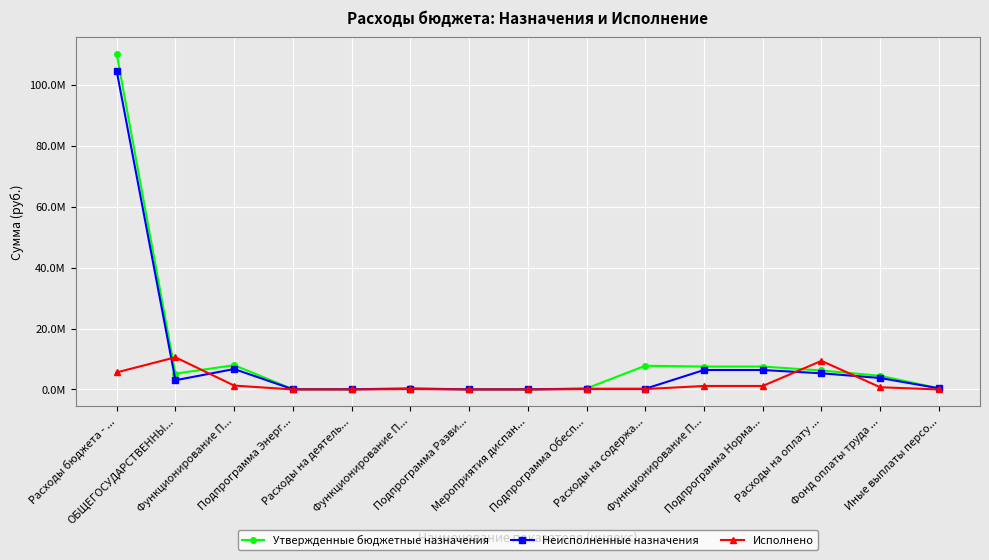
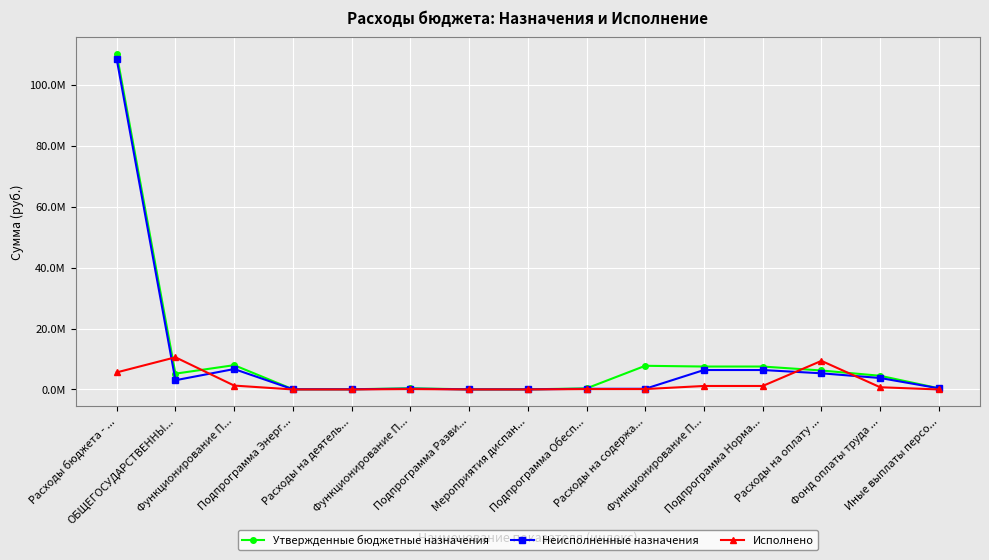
Неисполненные назначения, Расходы бюджета - ...: 105000000 -> 108000000
